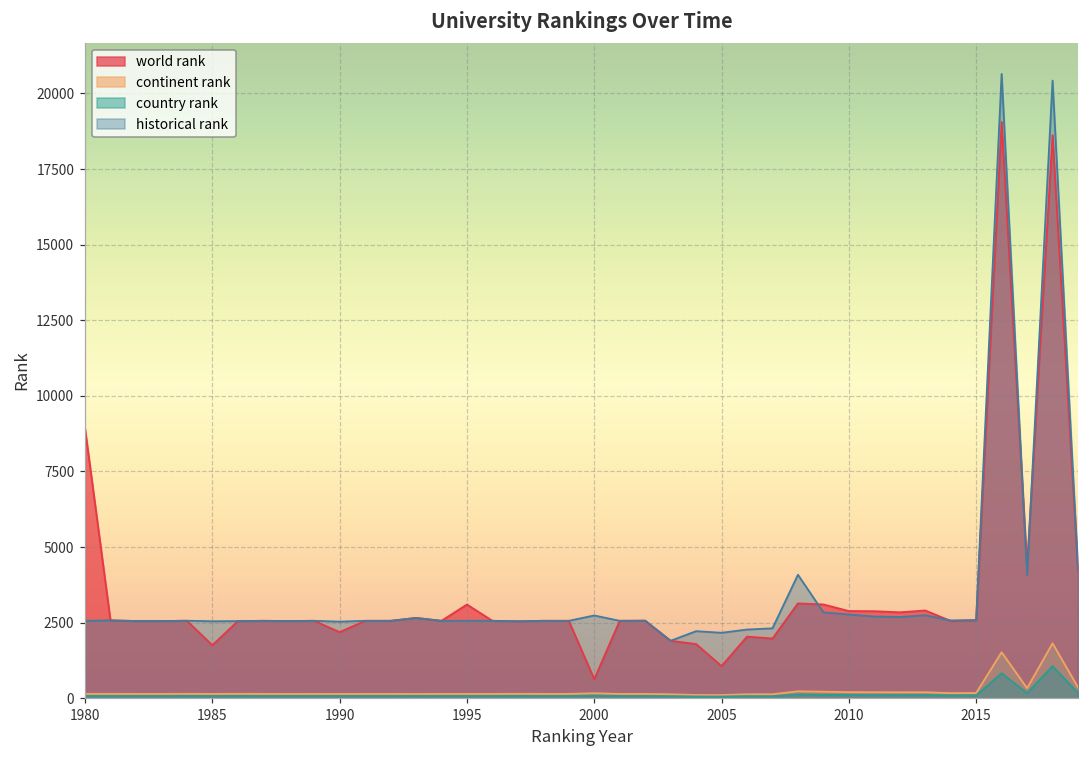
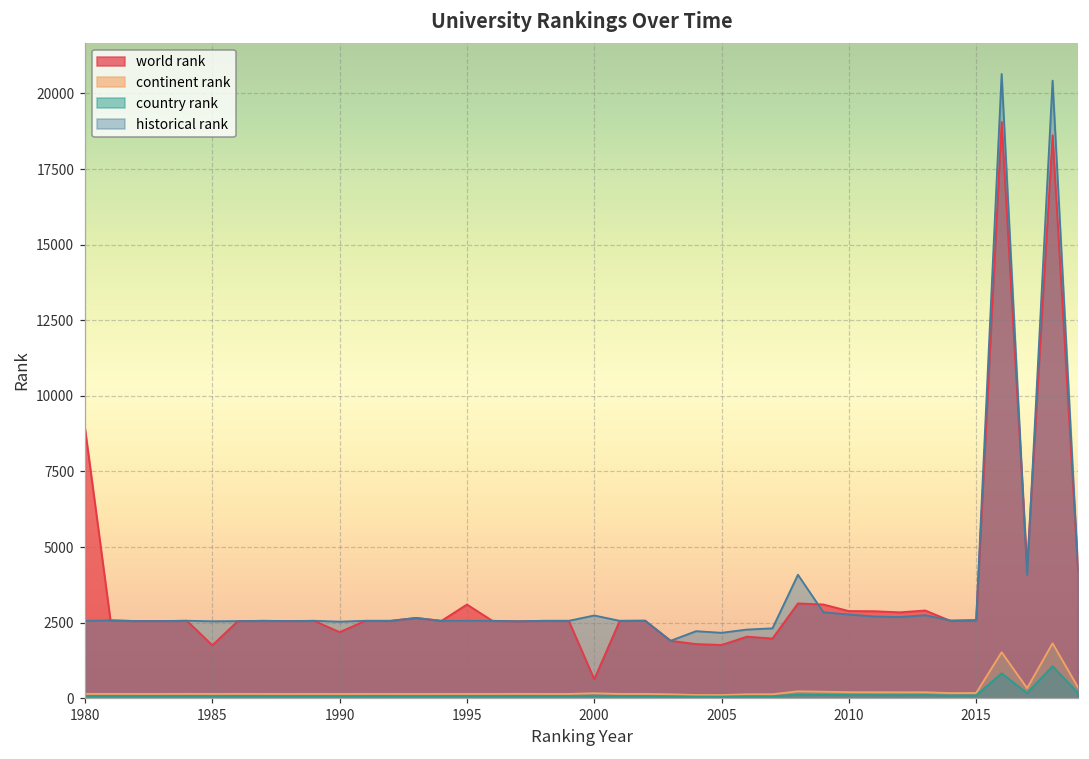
world rank, 2005: 1100 -> 1800
